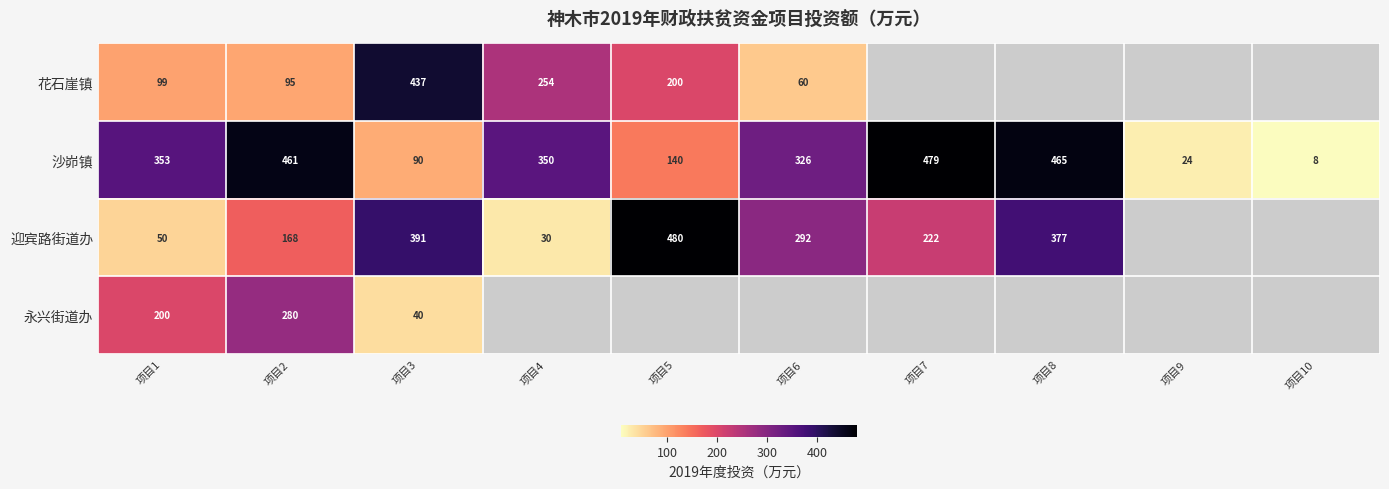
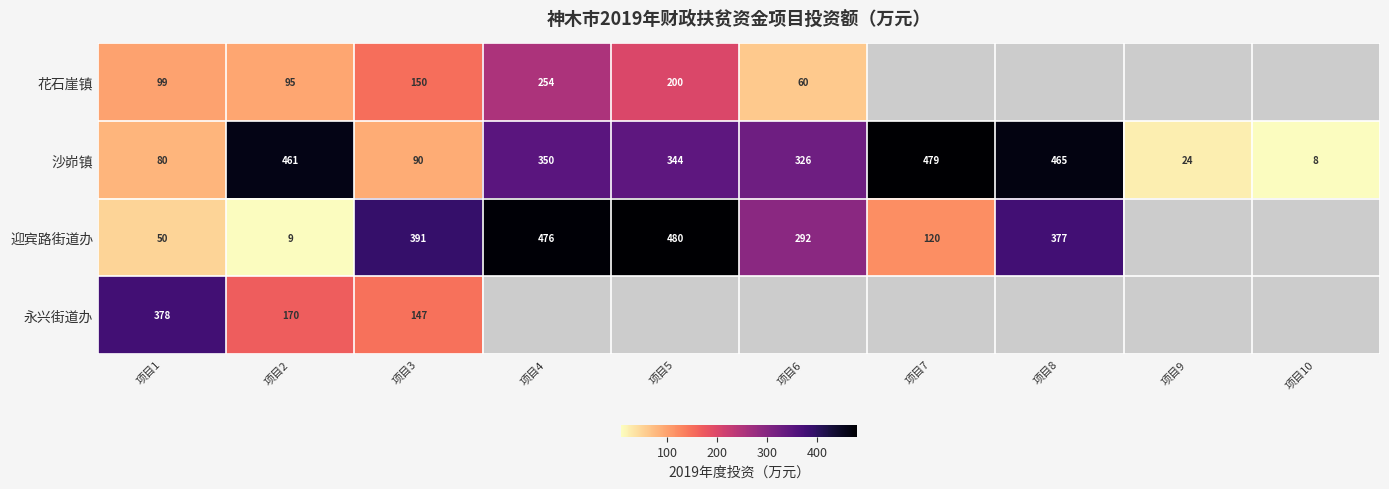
花石崖镇, 项目3: 437 -> 150
沙峁镇, 项目1: 353 -> 80
沙峁镇, 项目5: 140 -> 344
迎宾路街道办, 项目2: 168 -> 9
迎宾路街道办, 项目4: 30 -> 476
迎宾路街道办, 项目7: 222 -> 120
永兴街道办, 项目1: 200 -> 378
永兴街道办, 项目2: 280 -> 170
永兴街道办, 项目3: 40 -> 147
